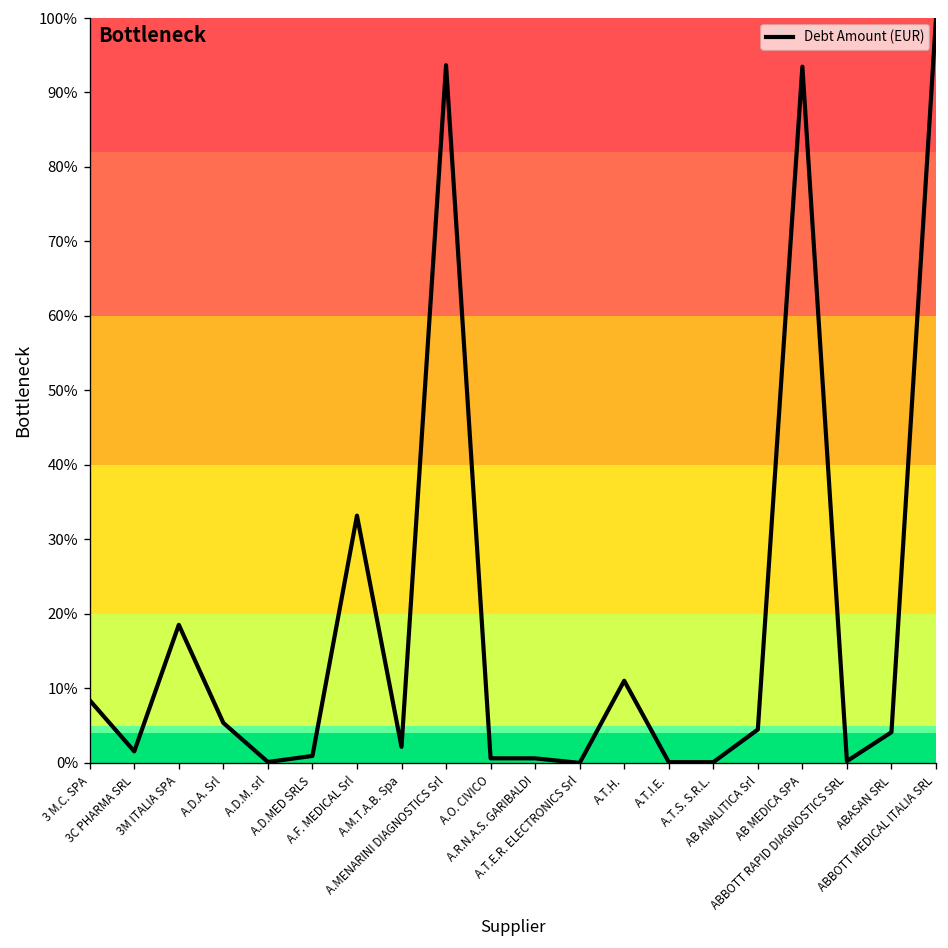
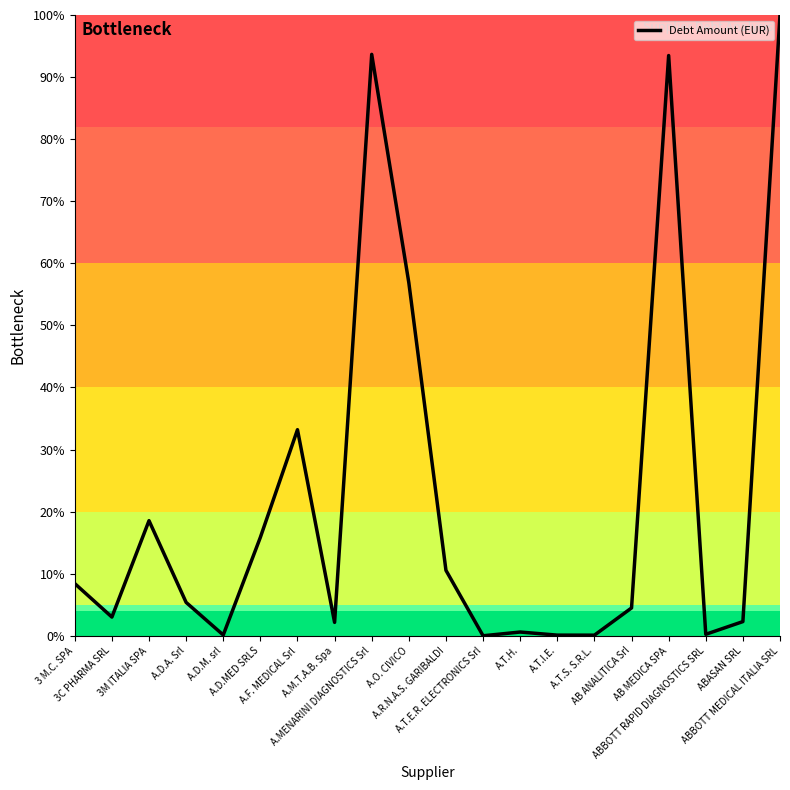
3C PHARMA SRL: 2% -> 3%
A.D.MED SRLS: 1% -> 16%
A.O. CIVICO: 1% -> 57%
A.R.N.A.S. GARIBALDI: 1% -> 11%
A.T.H.: 11% -> 1%
ABASAN SRL: 4% -> 2%
